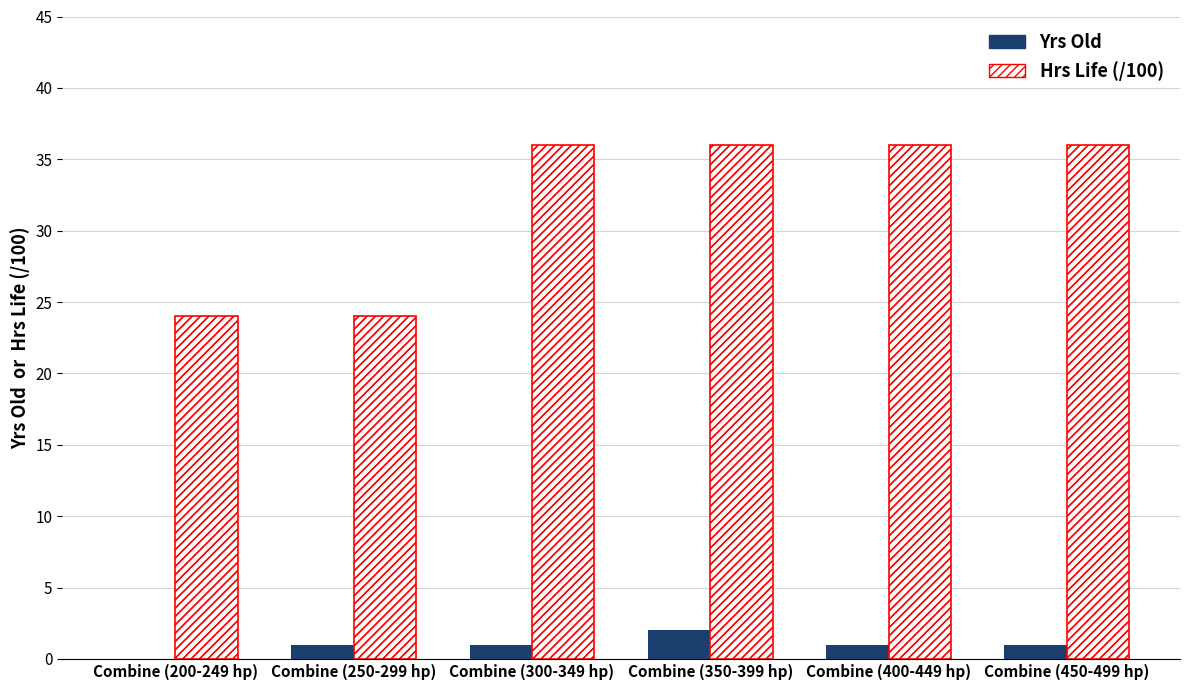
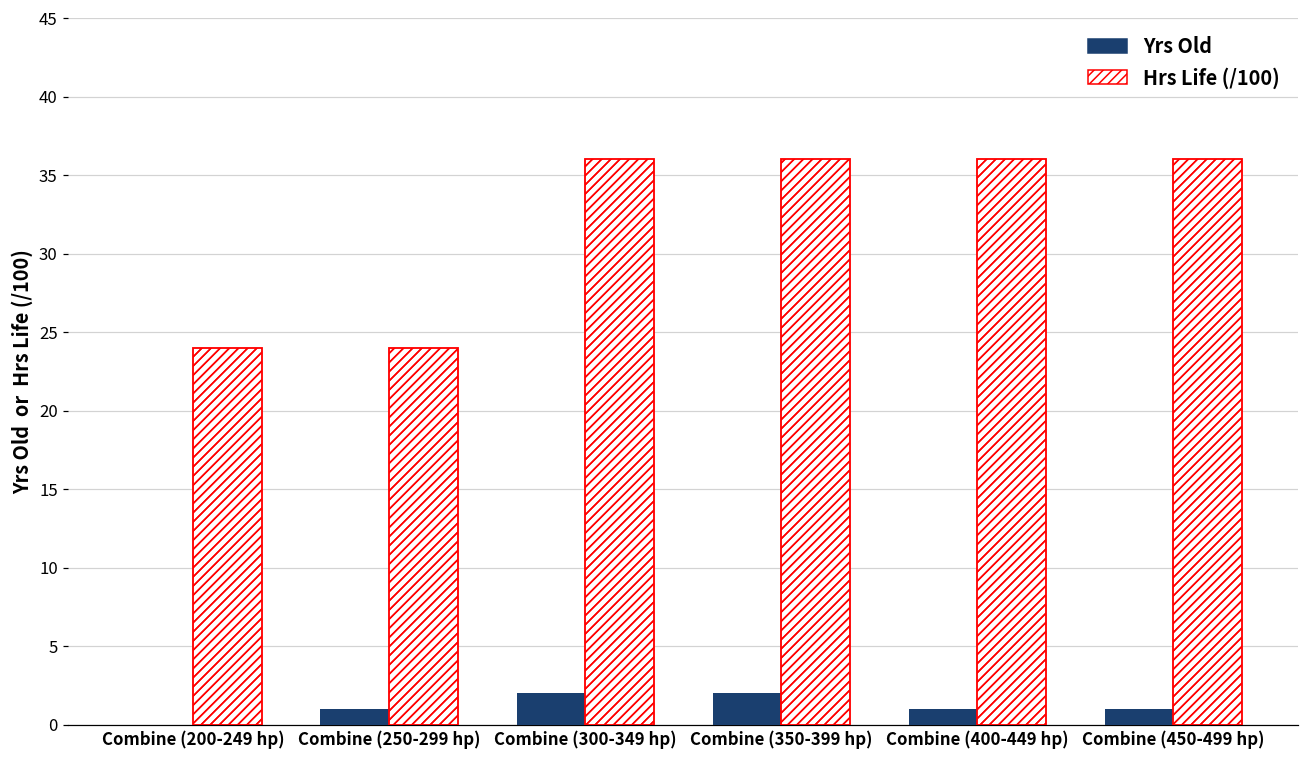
Yrs Old, Combine (300-349 hp): 1 -> 2
